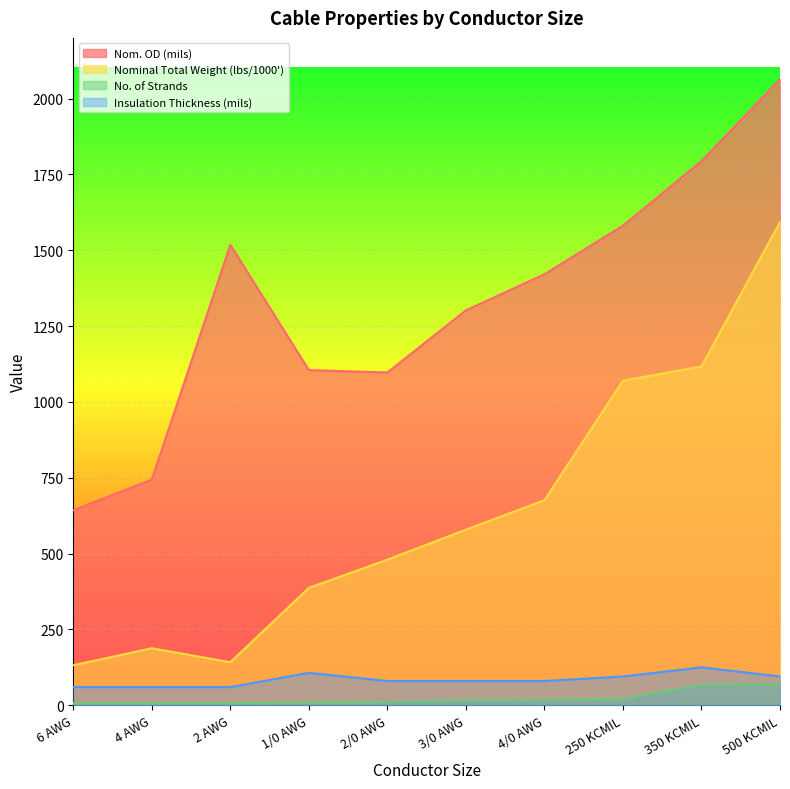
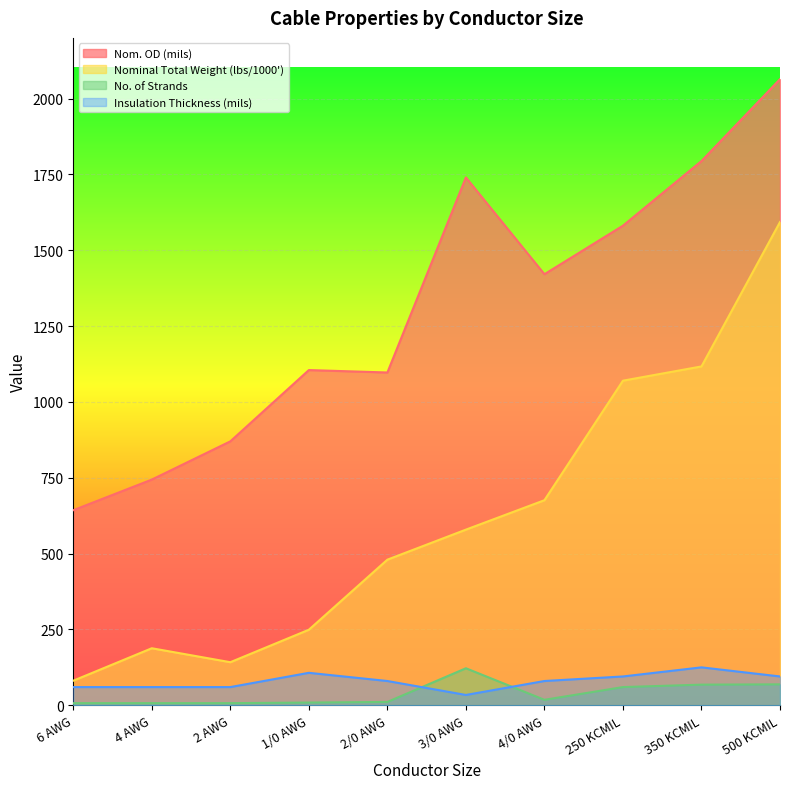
Nominal Total Weight (lbs/1000'), 6 AWG: 130 -> 80
Nom. OD (mils), 2 AWG: 1520 -> 870
Nominal Total Weight (lbs/1000'), 1/0 AWG: 390 -> 250
Nom. OD (mils), 3/0 AWG: 1300 -> 1740
No. of Strands, 3/0 AWG: 20 -> 120
Insulation Thickness (mils), 3/0 AWG: 80 -> 30
No. of Strands, 250 KCMIL: 20 -> 60
